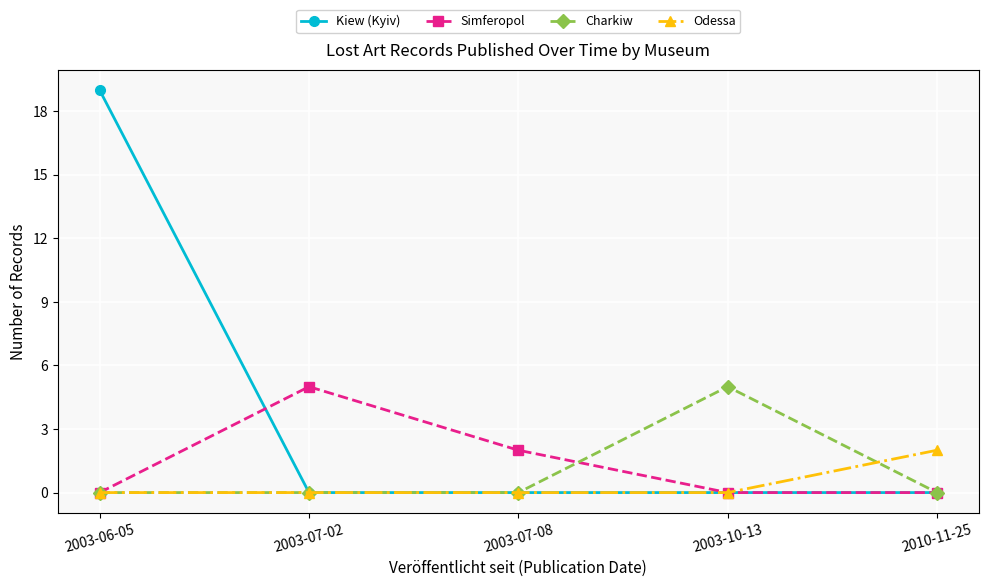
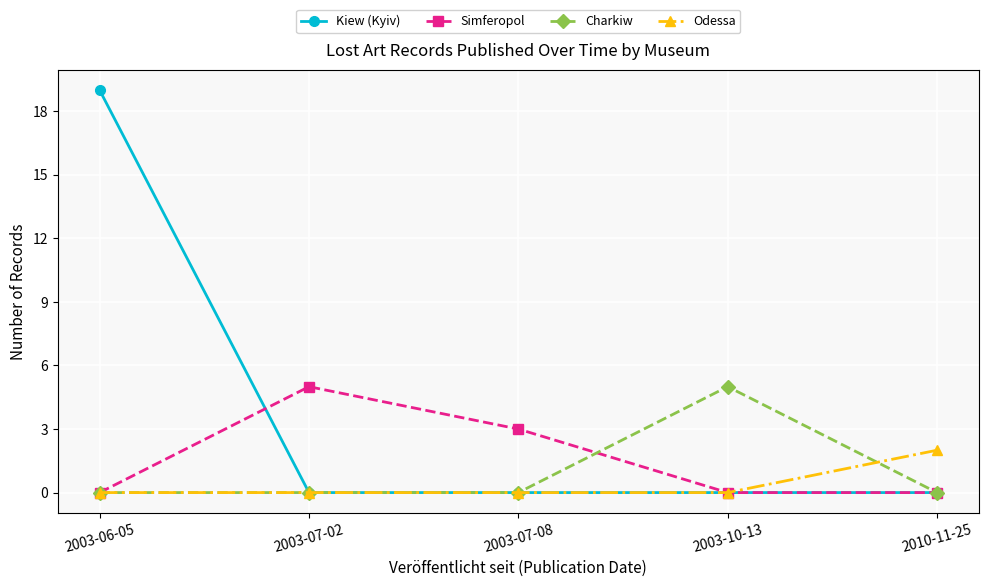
Simferopol, 2003-07-08: 2 -> 3
